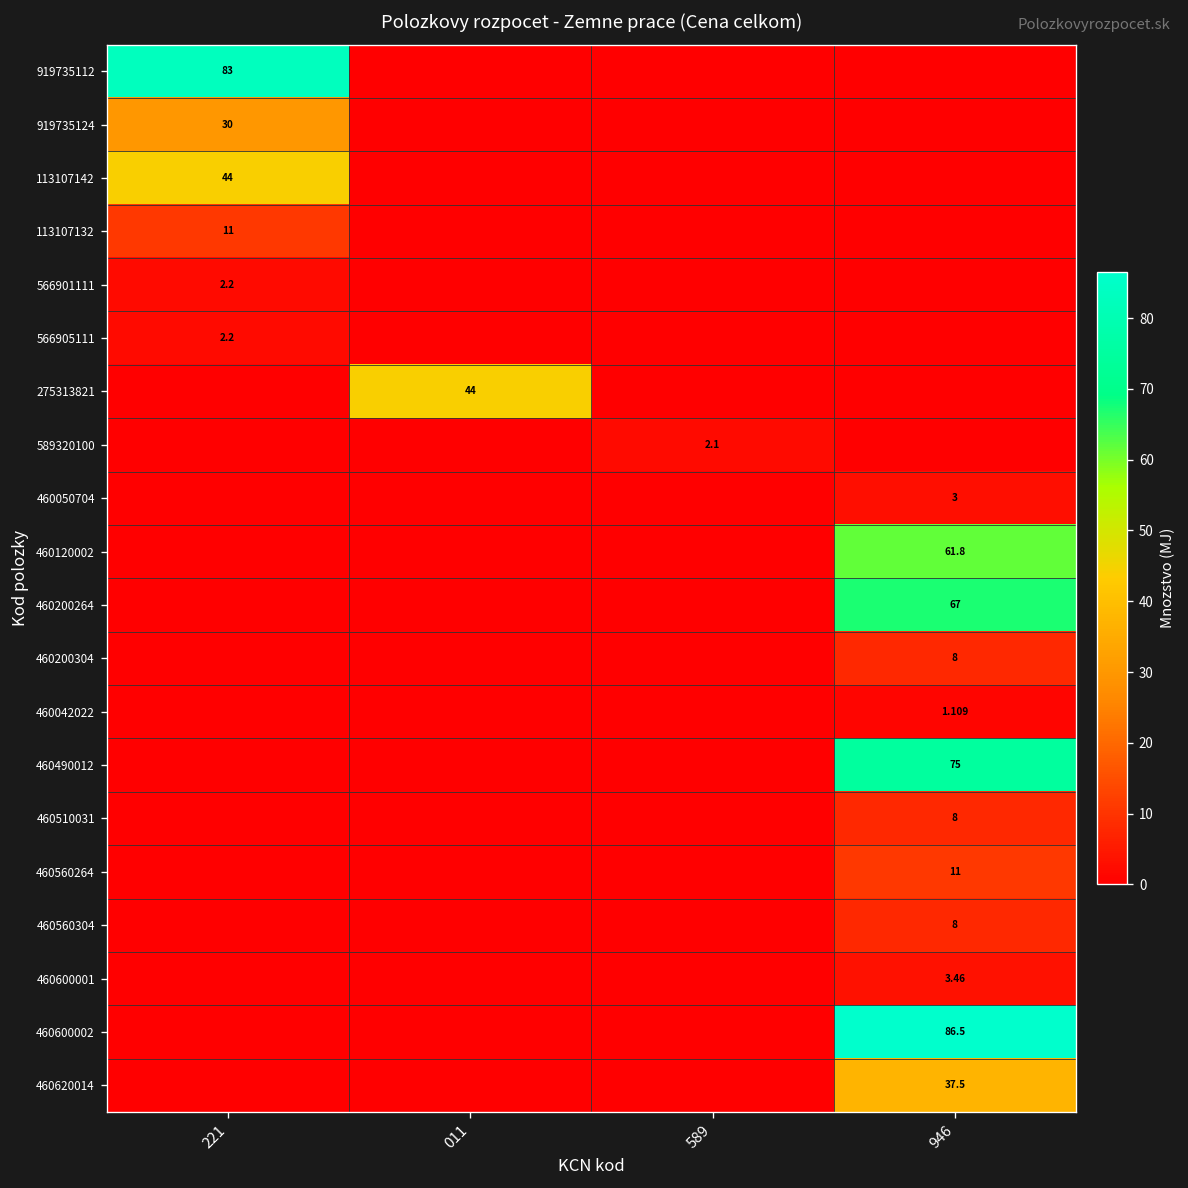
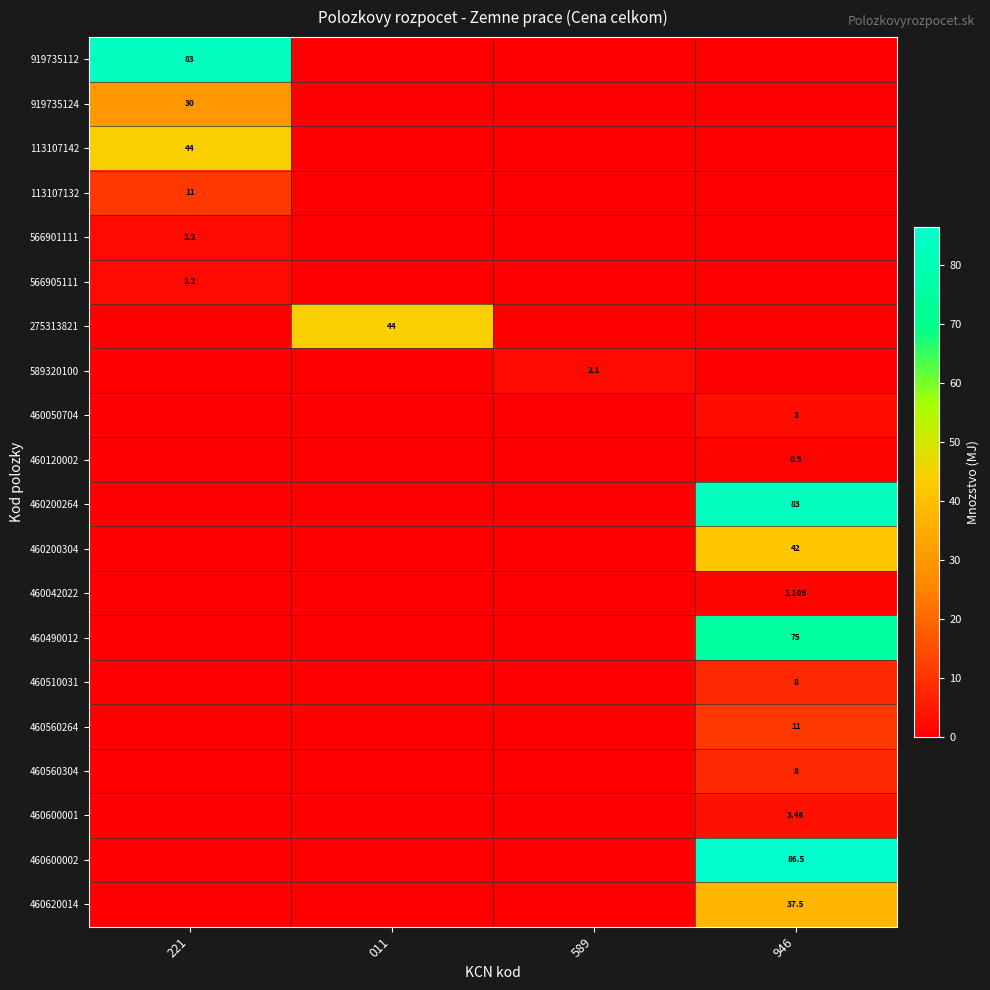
460120002, 946: 61.8 -> 0.9
460200264, 946: 67 -> 83
460200304, 946: 8 -> 42
